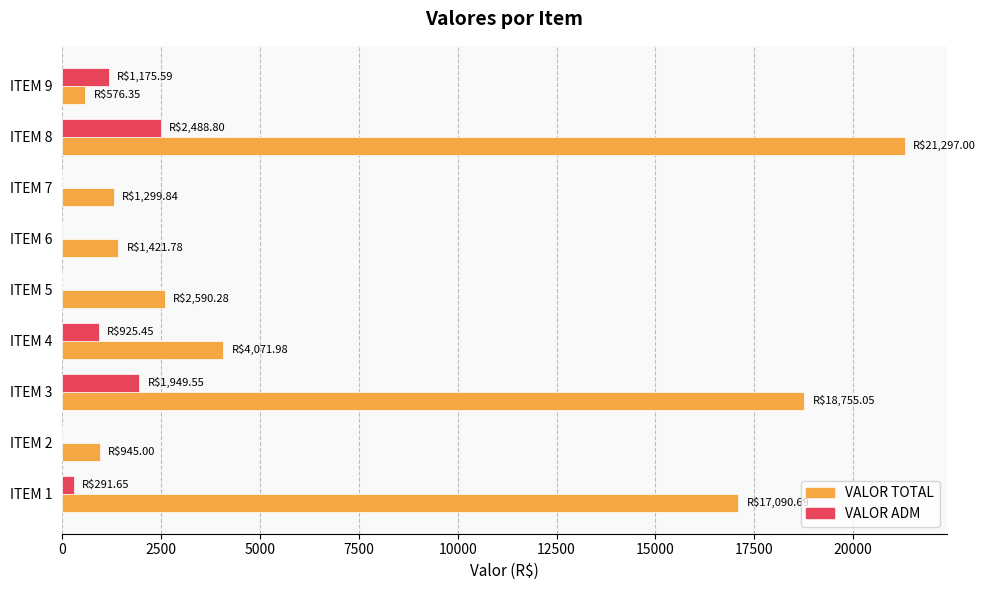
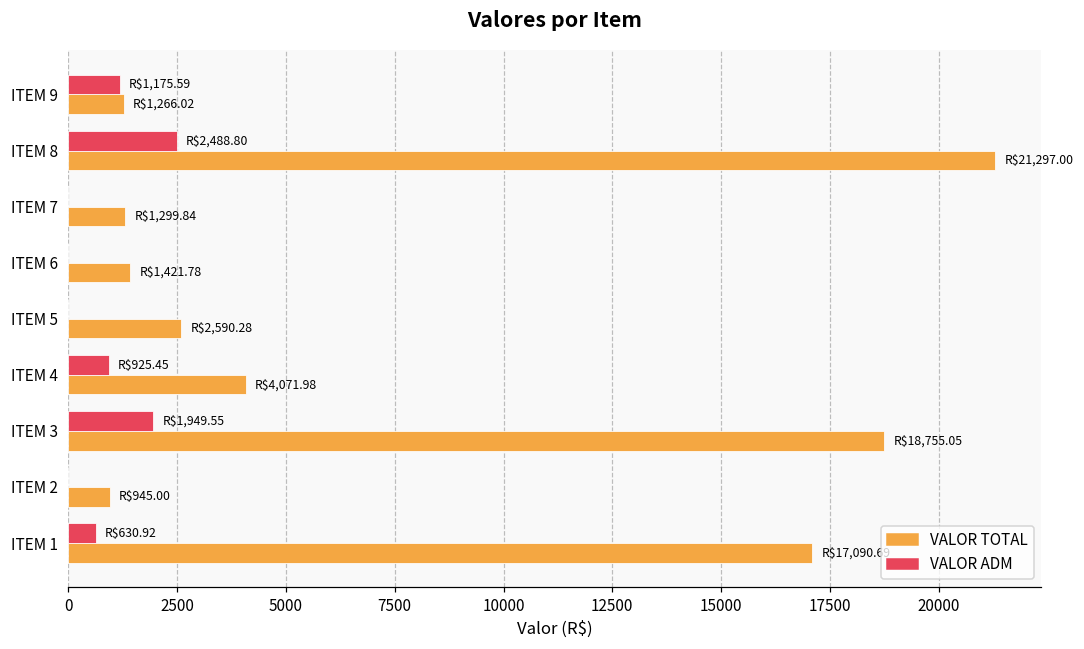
VALOR TOTAL, ITEM 9: $576.35 -> $1,266.02
VALOR ADM, ITEM 1: $291.65 -> $630.92
